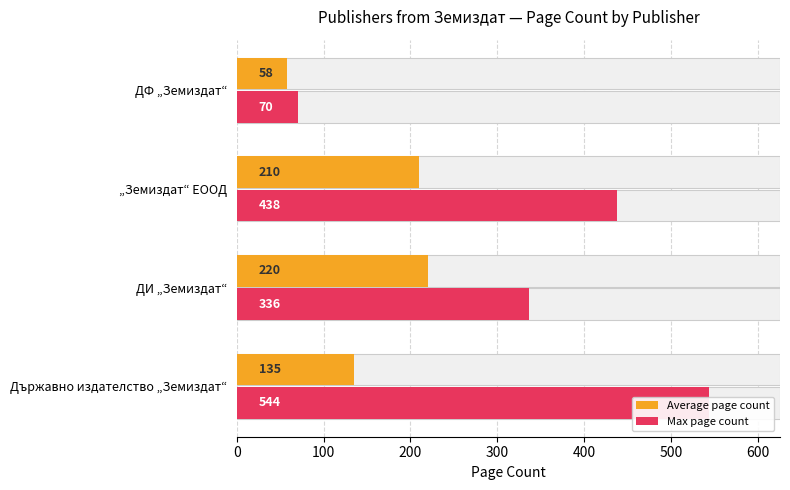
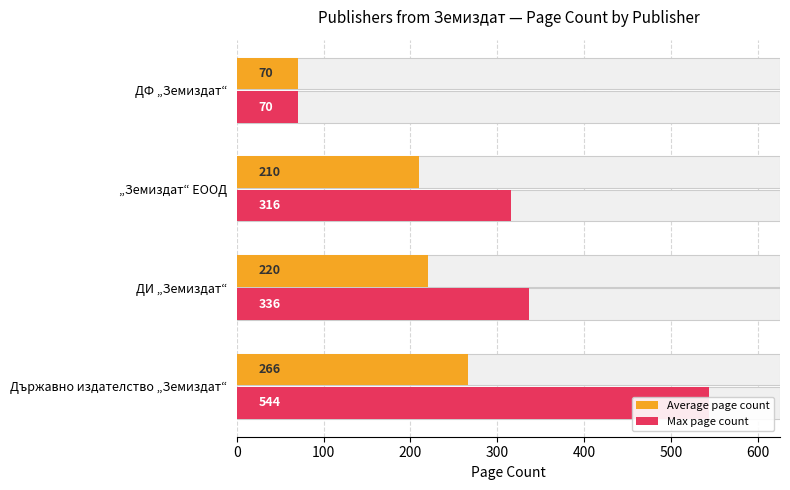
Average page count, ДФ „Земиздат“: 58 -> 70
Max page count, „Земиздат“ ЕООД: 438 -> 316
Average page count, Държавно издателство „Земиздат“: 135 -> 266
